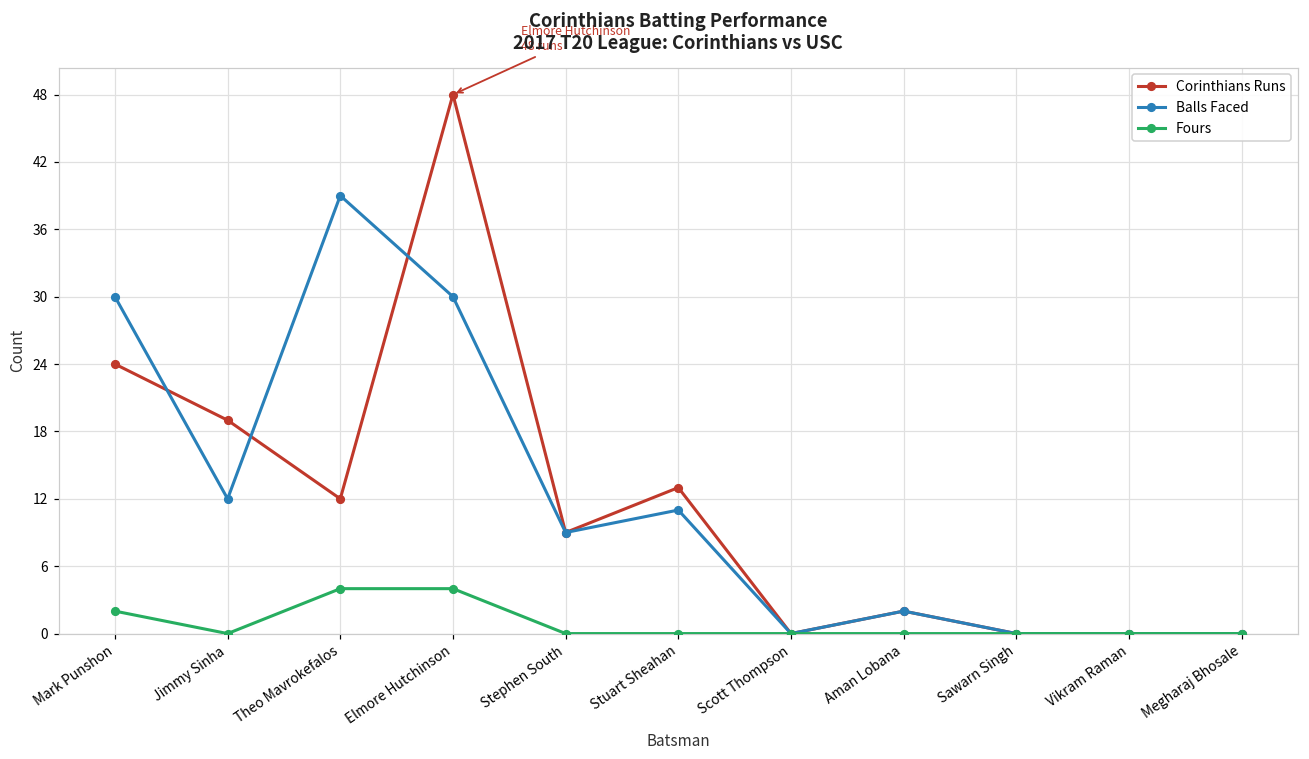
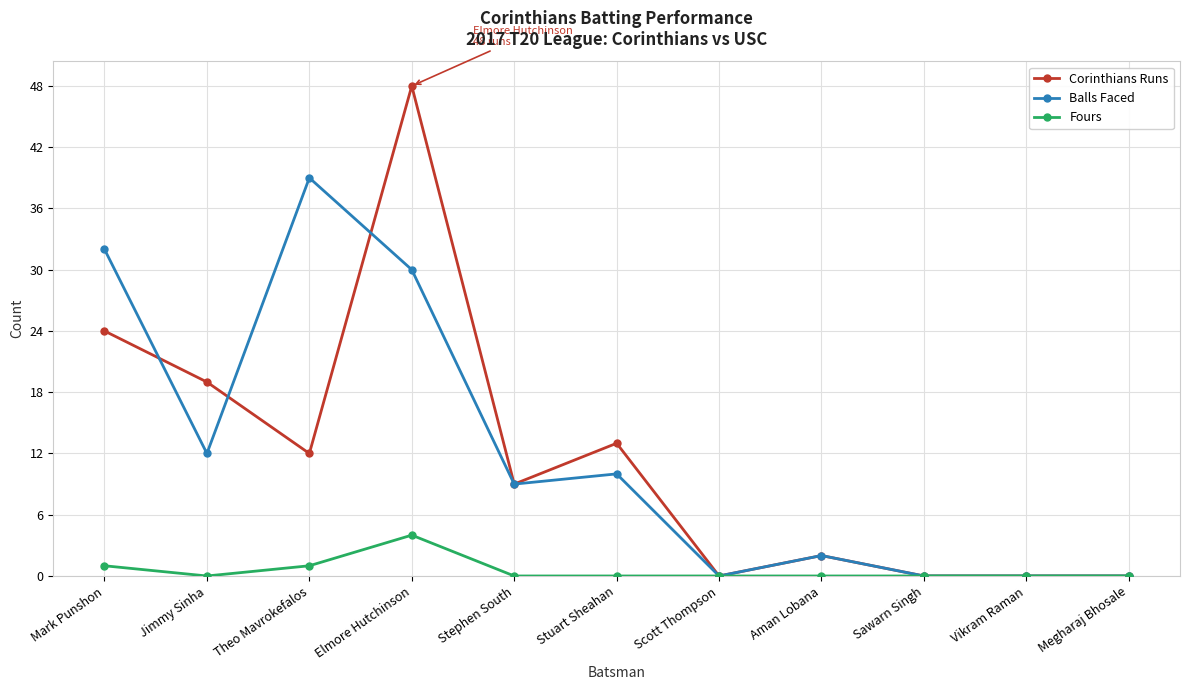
Balls Faced, Mark Punshon: 30 -> 32
Fours, Mark Punshon: 2 -> 1
Fours, Theo Mavrokefalos: 4 -> 1
Balls Faced, Stuart Sheahan: 11 -> 10
